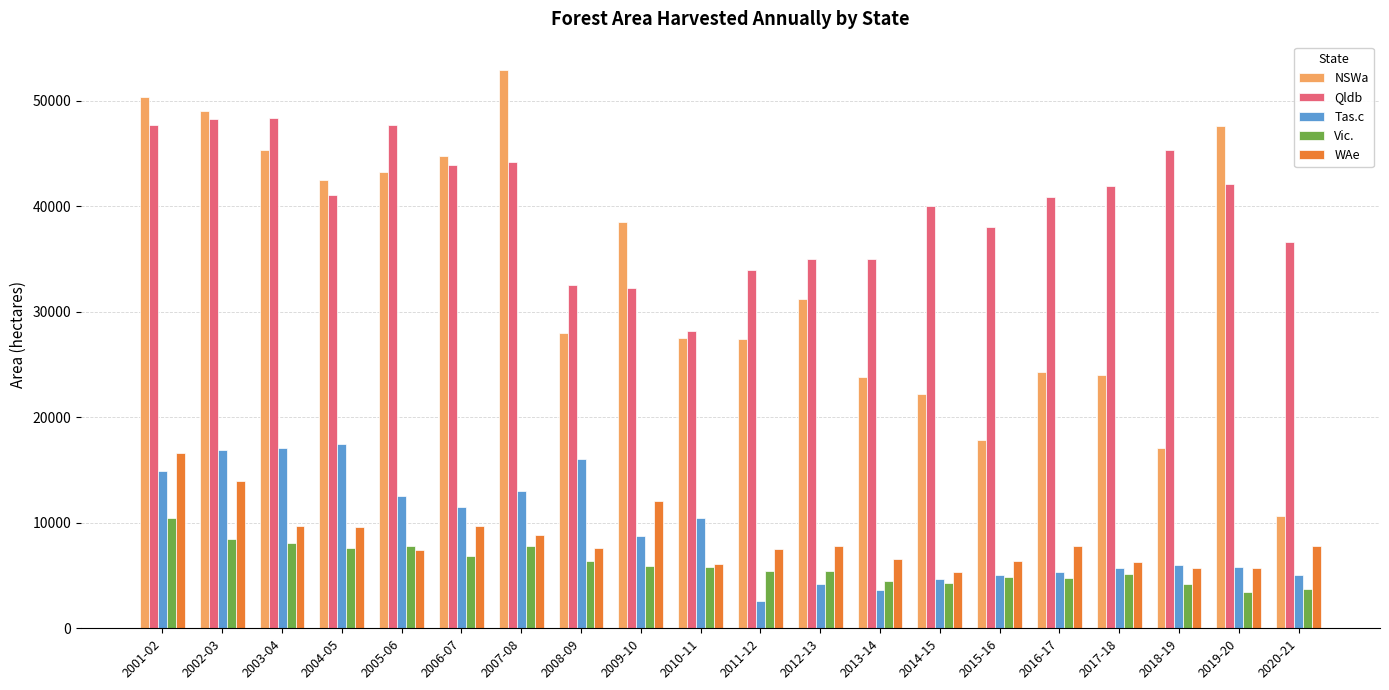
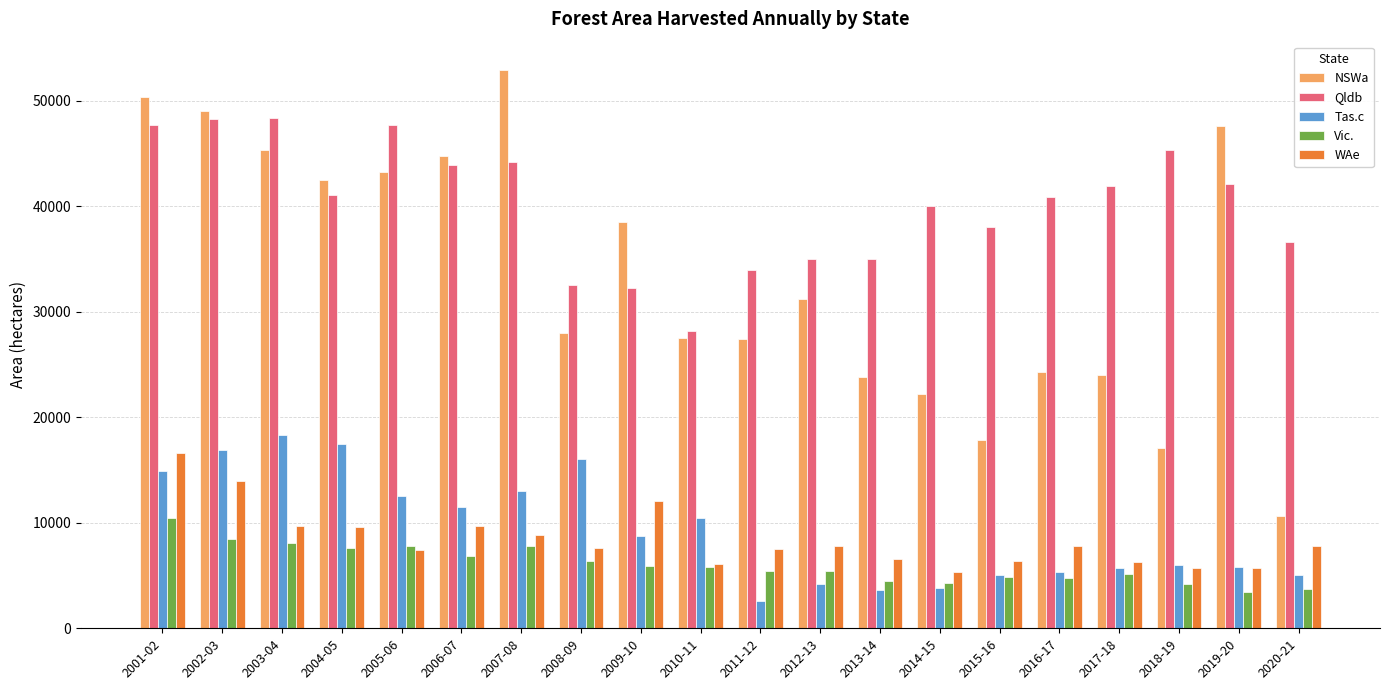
Tas.c, 2003-04: 17100 -> 18400
Tas.c, 2014-15: 4700 -> 3800
